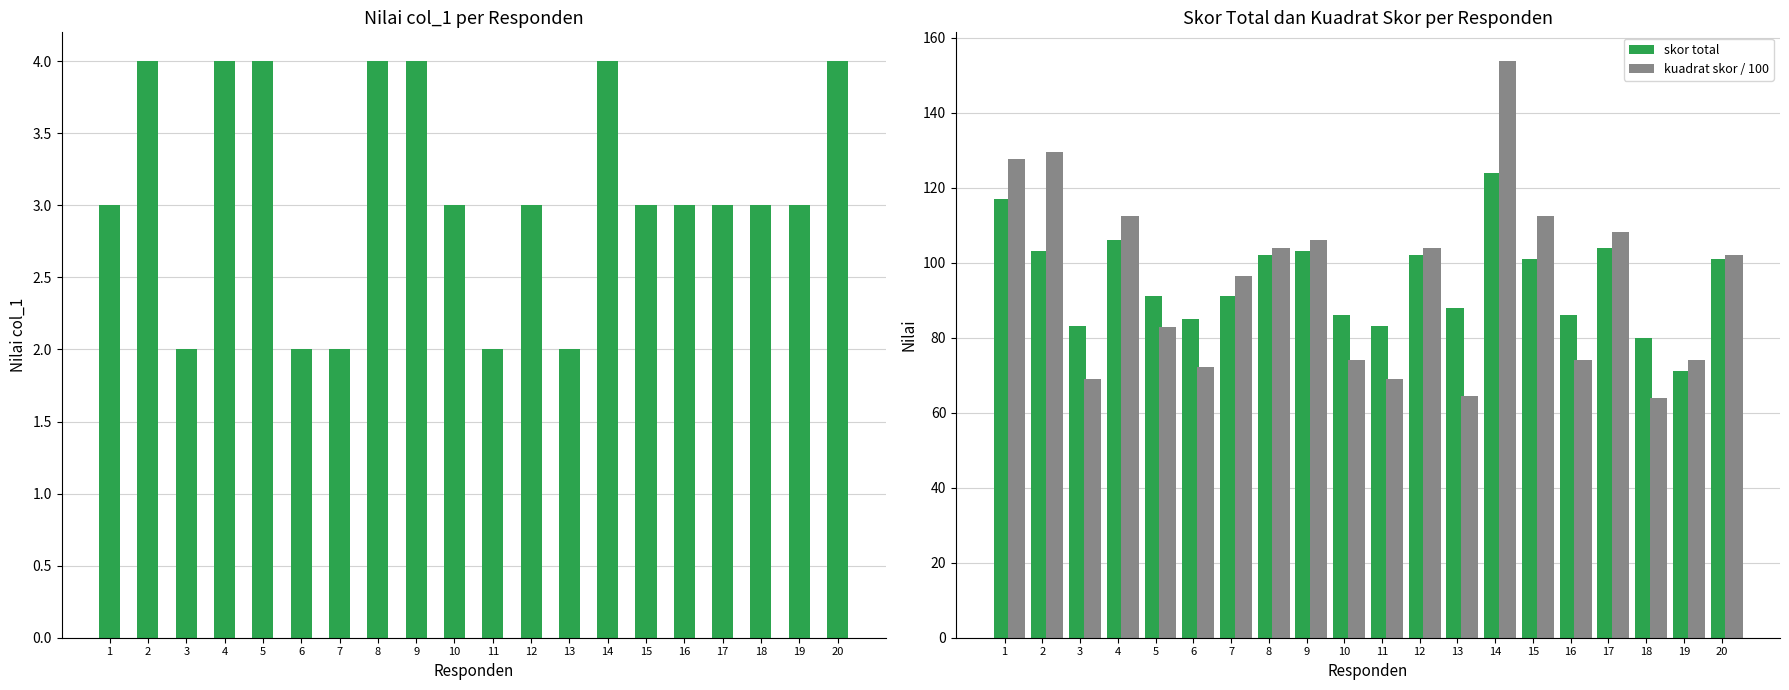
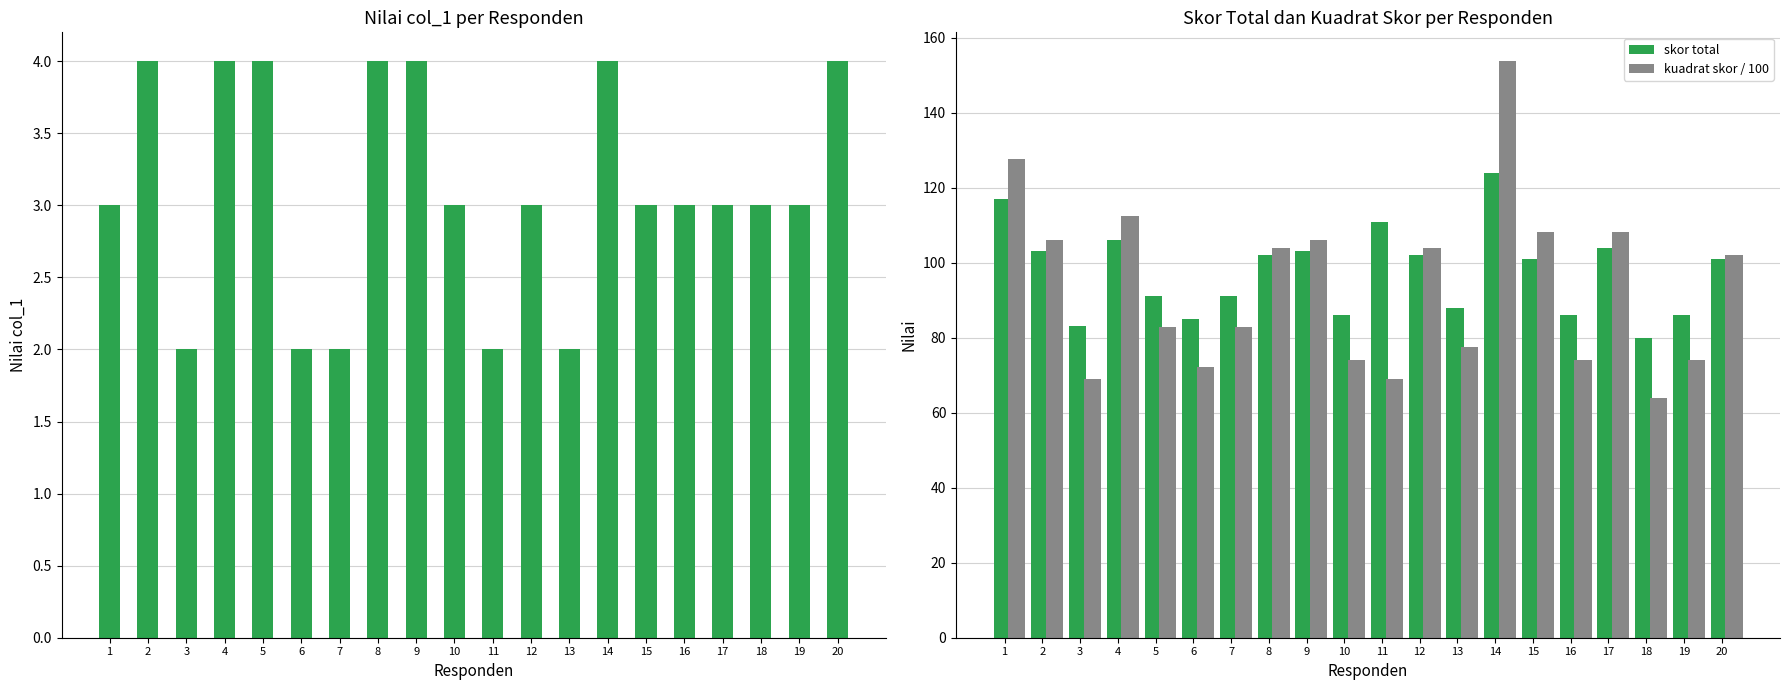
Skor Total dan Kuadrat Skor per Responden, kuadrat skor / 100, 2: 129 -> 106
Skor Total dan Kuadrat Skor per Responden, kuadrat skor / 100, 7: 97 -> 83
Skor Total dan Kuadrat Skor per Responden, skor total, 11: 83 -> 111
Skor Total dan Kuadrat Skor per Responden, kuadrat skor / 100, 13: 65 -> 77
Skor Total dan Kuadrat Skor per Responden, kuadrat skor / 100, 15: 113 -> 108
Skor Total dan Kuadrat Skor per Responden, skor total, 19: 71 -> 86
